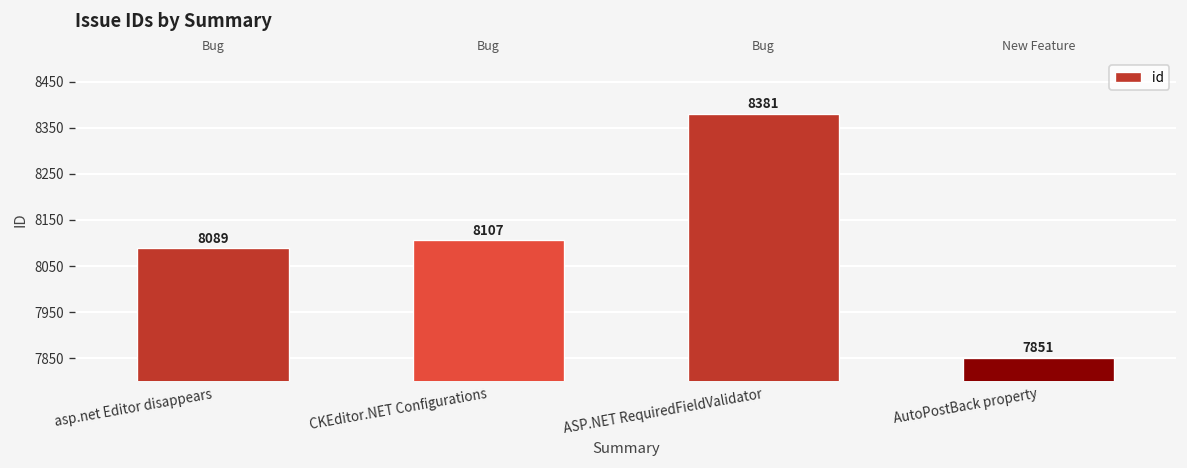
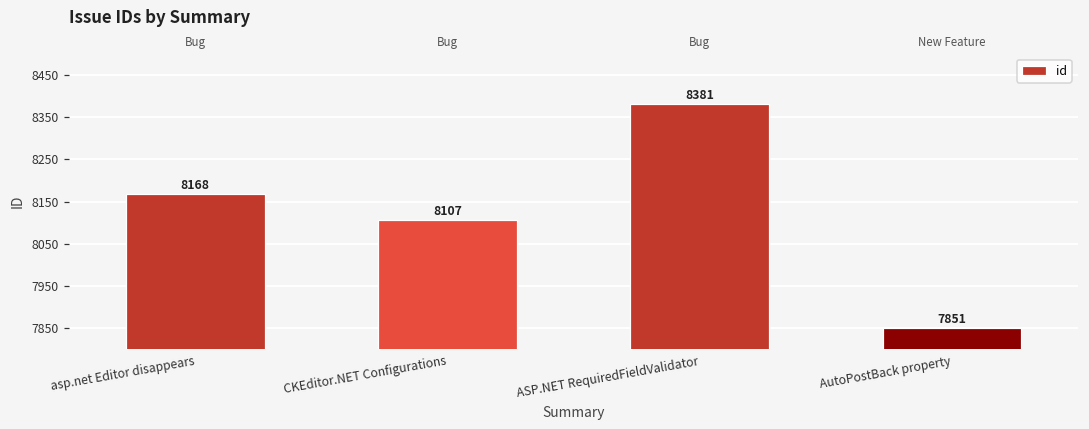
asp.net Editor disappears: 8089 -> 8168
